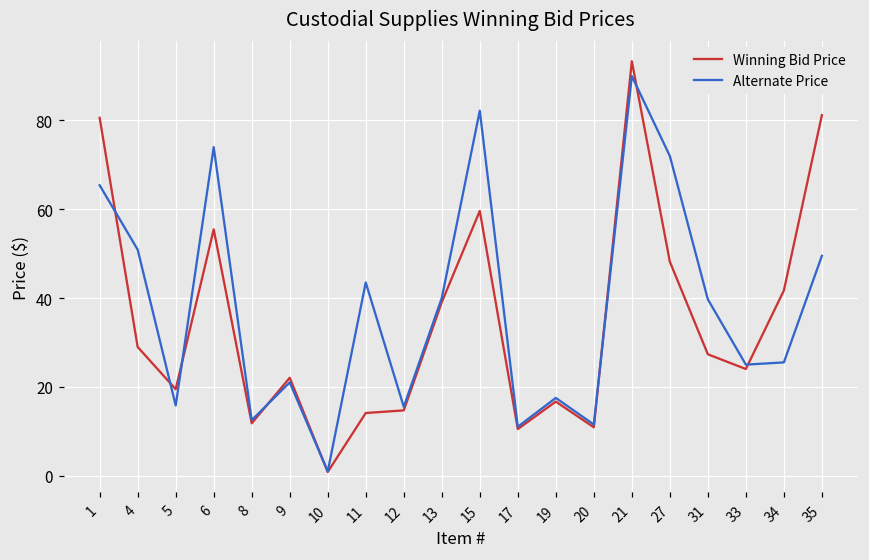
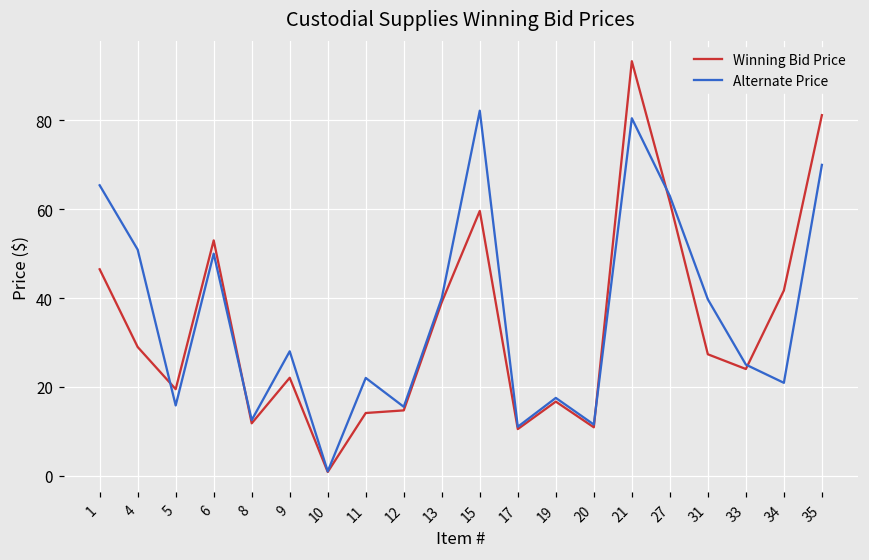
Winning Bid Price, 1: 81 -> 46
Winning Bid Price, 6: 55 -> 53
Alternate Price, 6: 74 -> 50
Alternate Price, 9: 21 -> 28
Alternate Price, 11: 44 -> 22
Alternate Price, 21: 90 -> 81
Winning Bid Price, 27: 48 -> 62
Alternate Price, 27: 72 -> 63
Alternate Price, 34: 26 -> 21
Alternate Price, 35: 50 -> 70
